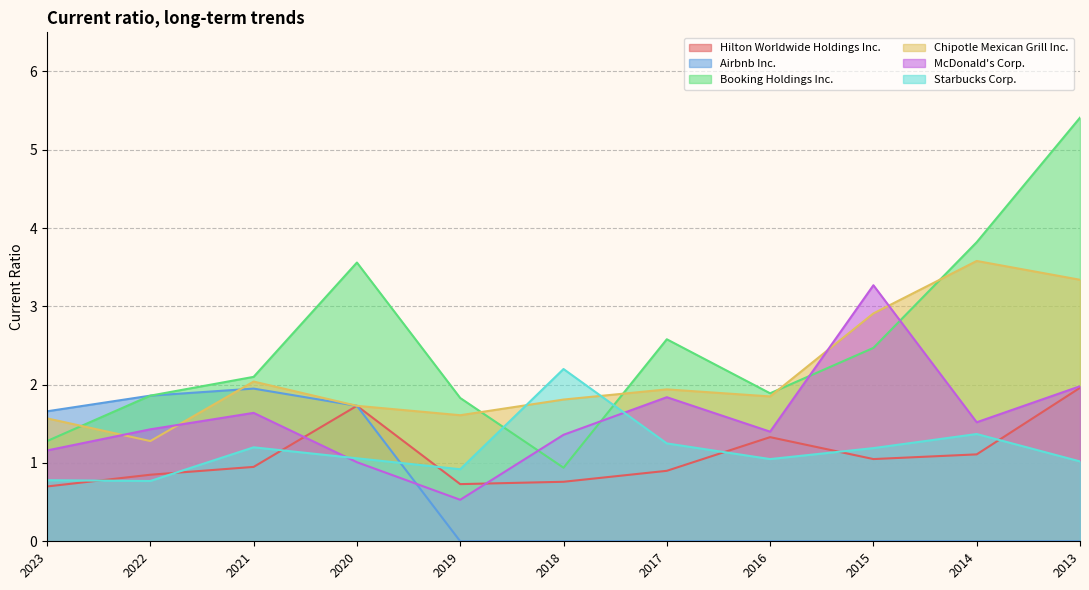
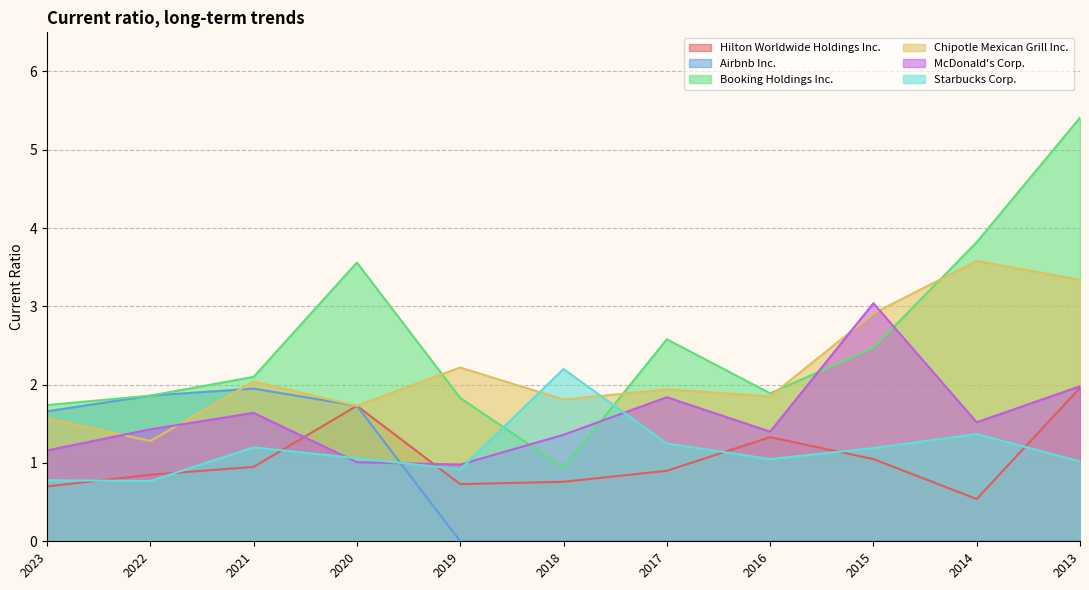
Booking Holdings Inc., 2023: 1.3 -> 1.7
Chipotle Mexican Grill Inc., 2019: 1.6 -> 2.2
McDonald's Corp., 2019: 0.5 -> 1.0
McDonald's Corp., 2015: 3.3 -> 3.0
Hilton Worldwide Holdings Inc., 2014: 1.1 -> 0.5
